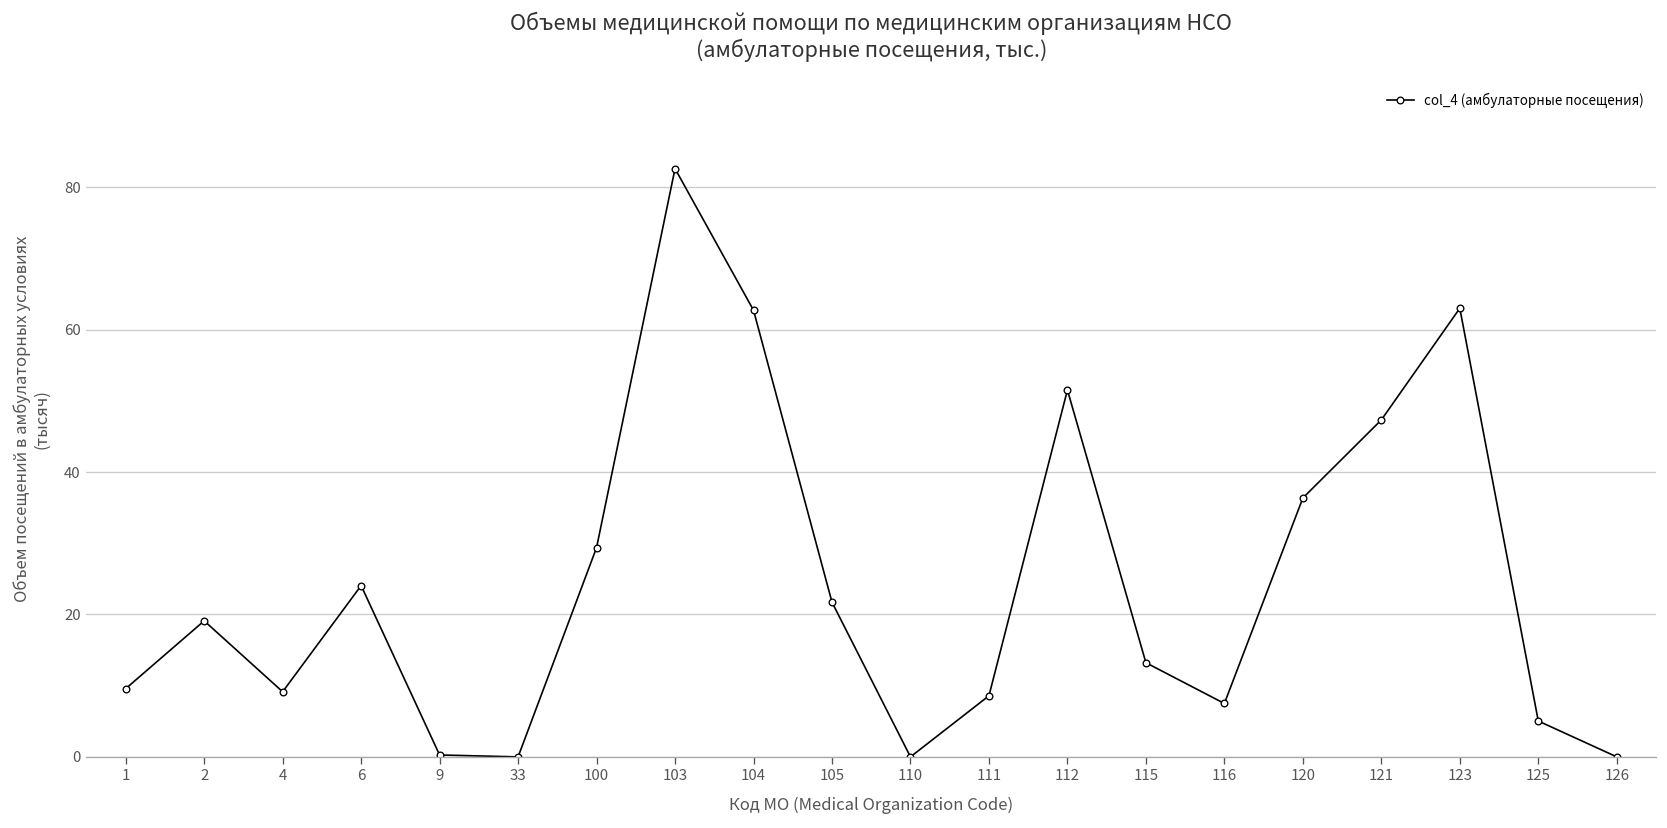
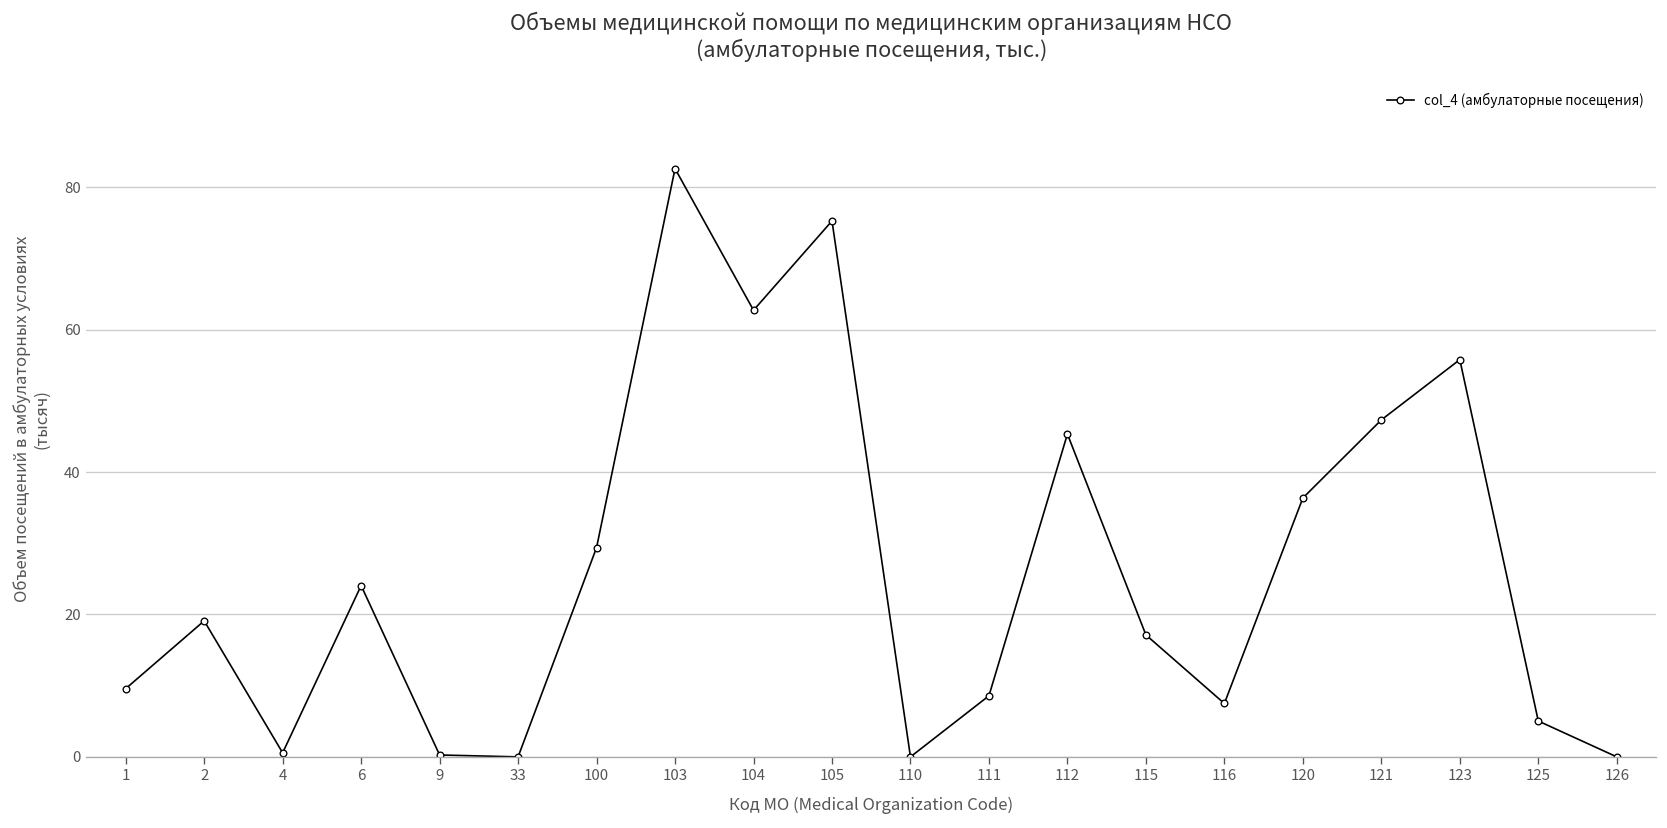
4: 9 -> 1
105: 22 -> 75
112: 52 -> 45
115: 13 -> 17
123: 63 -> 56
